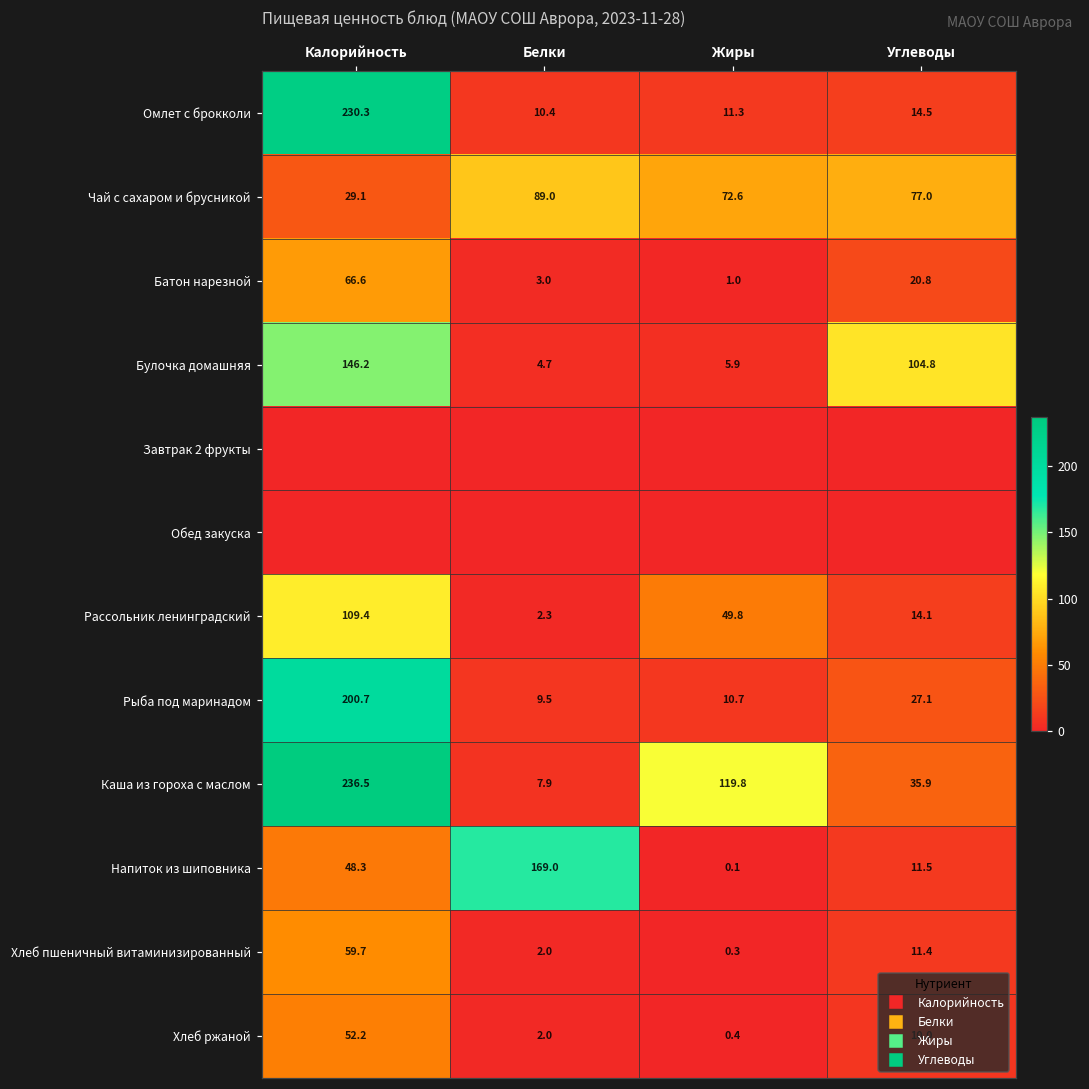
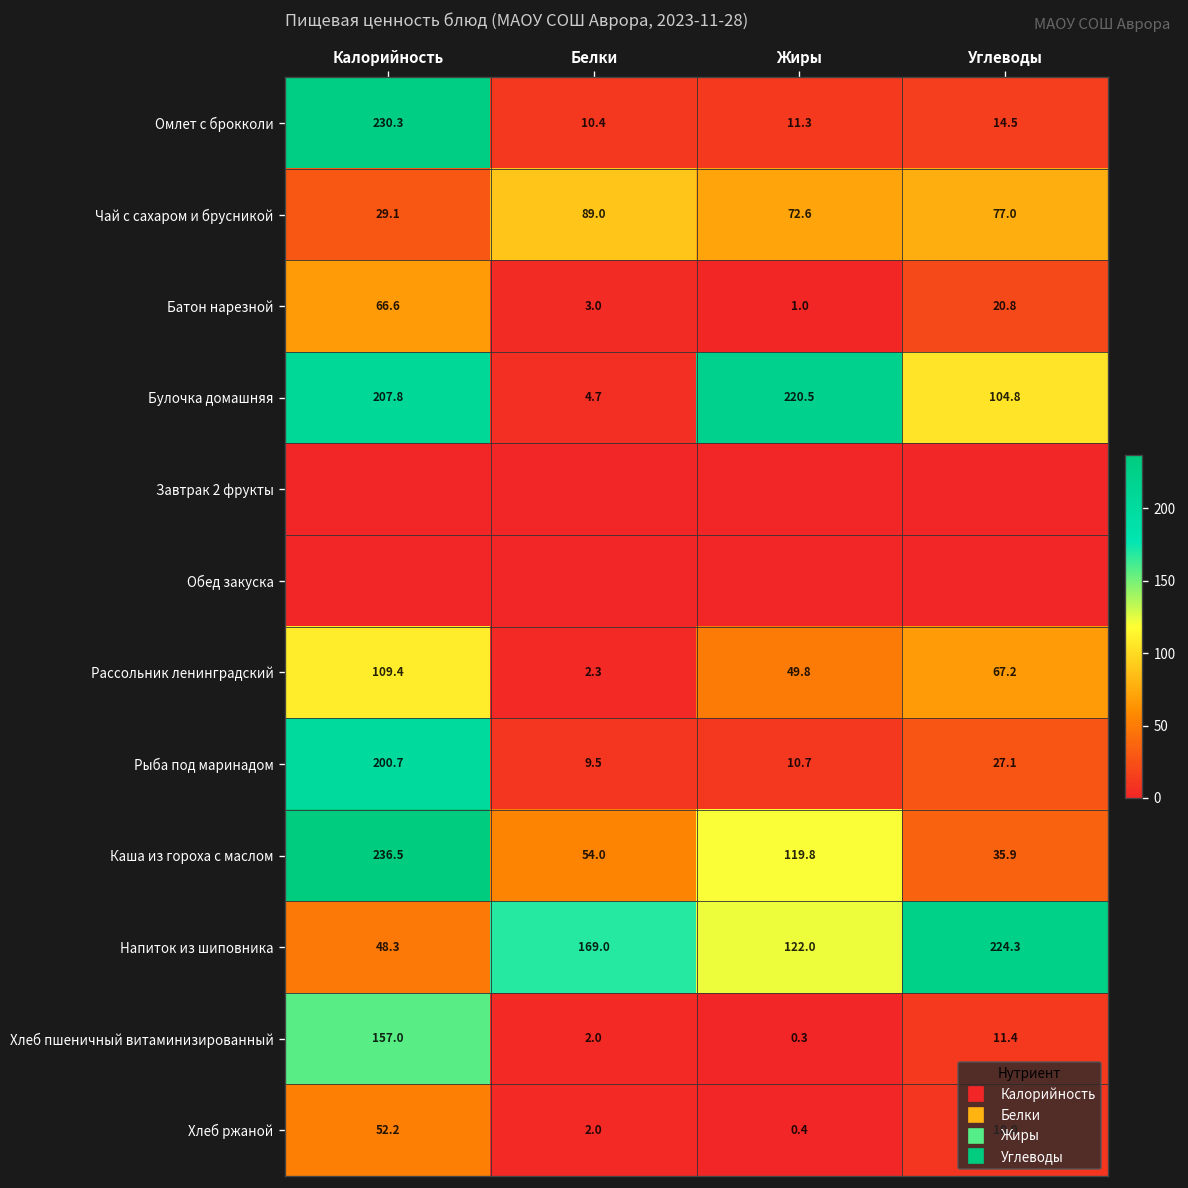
Булочка домашняя, Калорийность: 146.2 -> 207.8
Булочка домашняя, Жиры: 5.9 -> 220.5
Рассольник ленинградский, Углеводы: 14.1 -> 67.2
Каша из гороха с маслом, Белки: 7.9 -> 54.0
Напиток из шиповника, Жиры: 0.1 -> 122.0
Напиток из шиповника, Углеводы: 11.5 -> 224.3
Хлеб пшеничный витаминизированный, Калорийность: 59.7 -> 157.0
